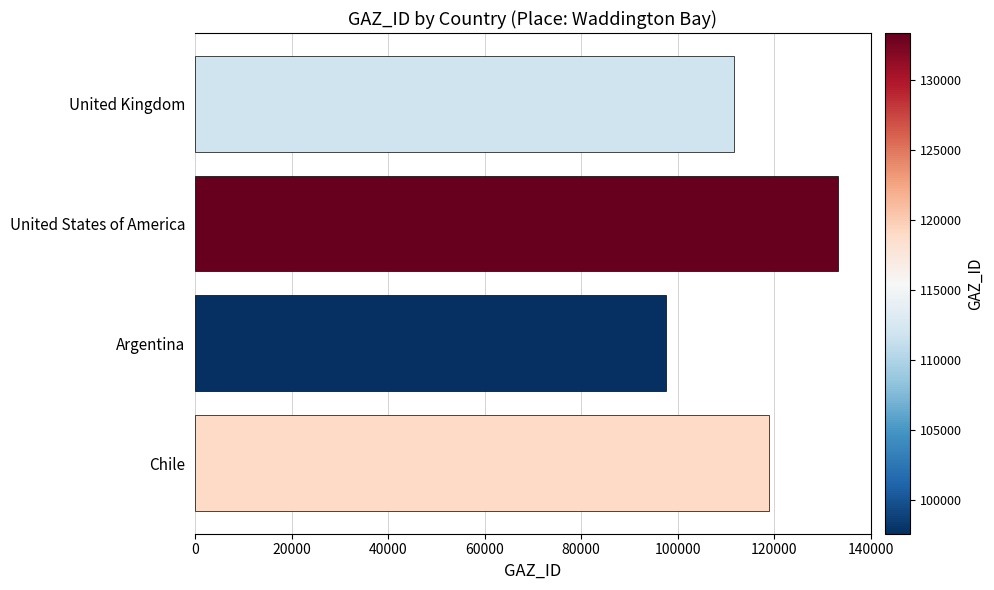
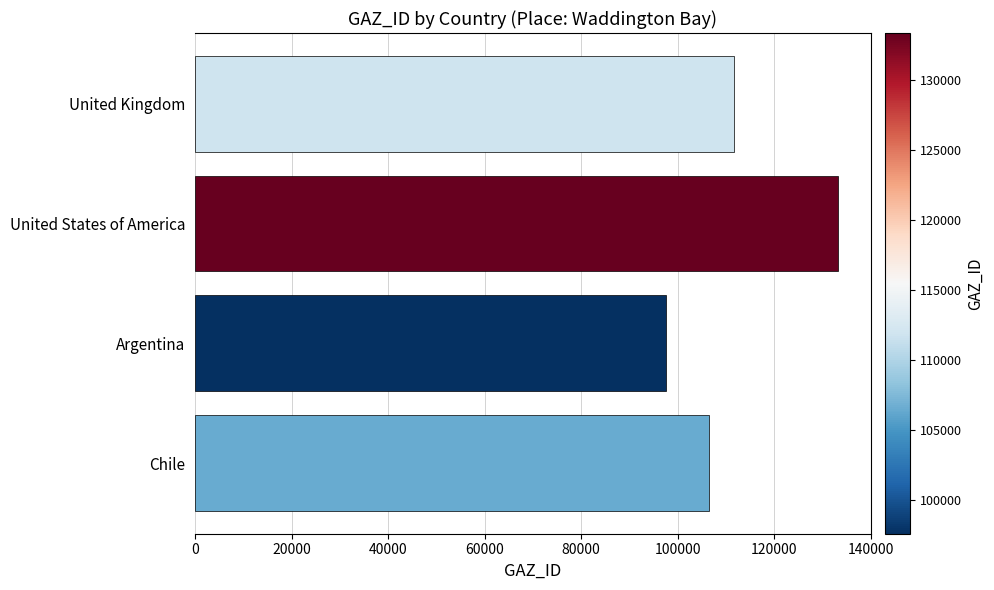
Chile: 119000 -> 106000
